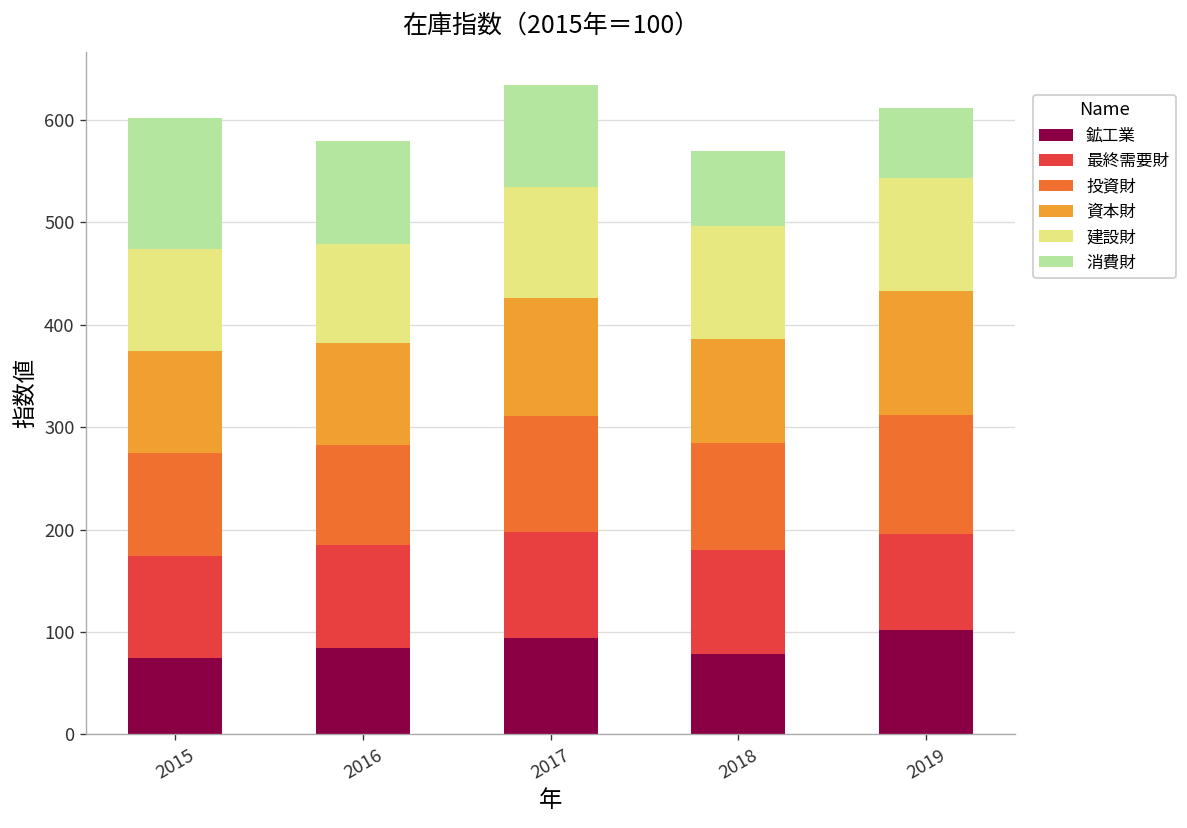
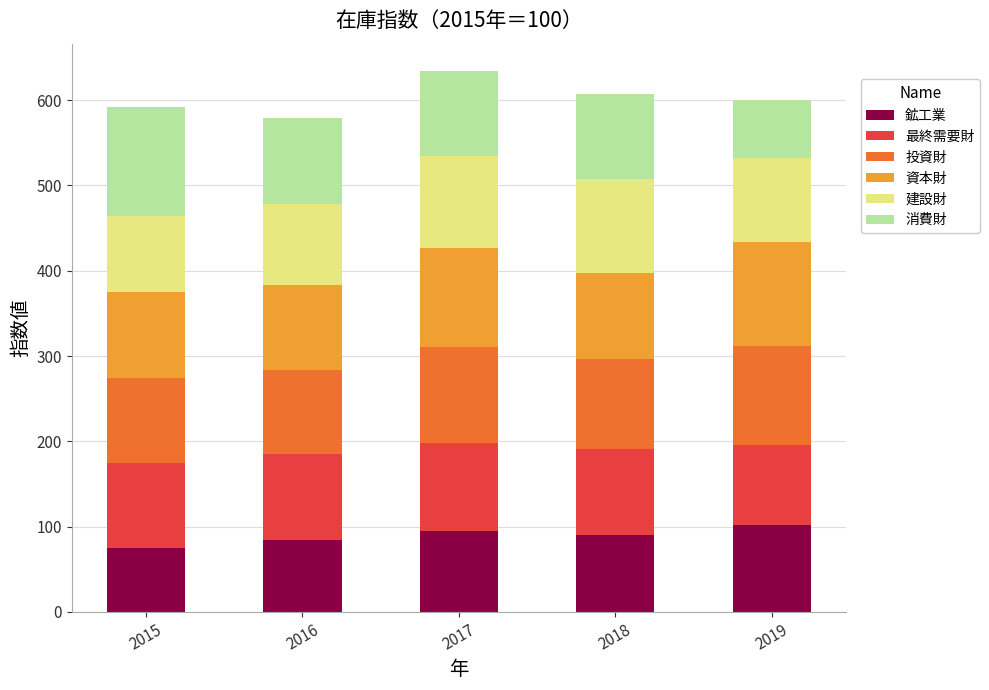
建設財, 2015: 100 -> 90
鉱工業, 2018: 80 -> 90
消費財, 2018: 70 -> 100
建設財, 2019: 110 -> 100
